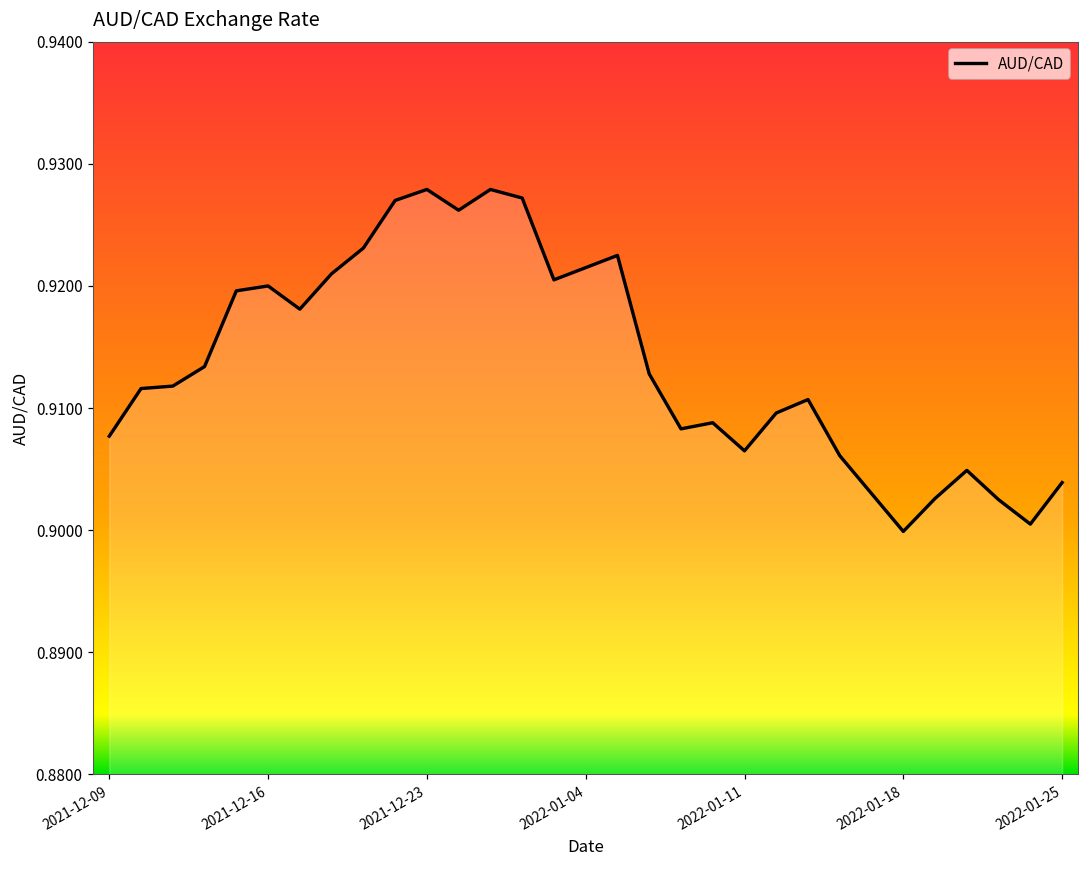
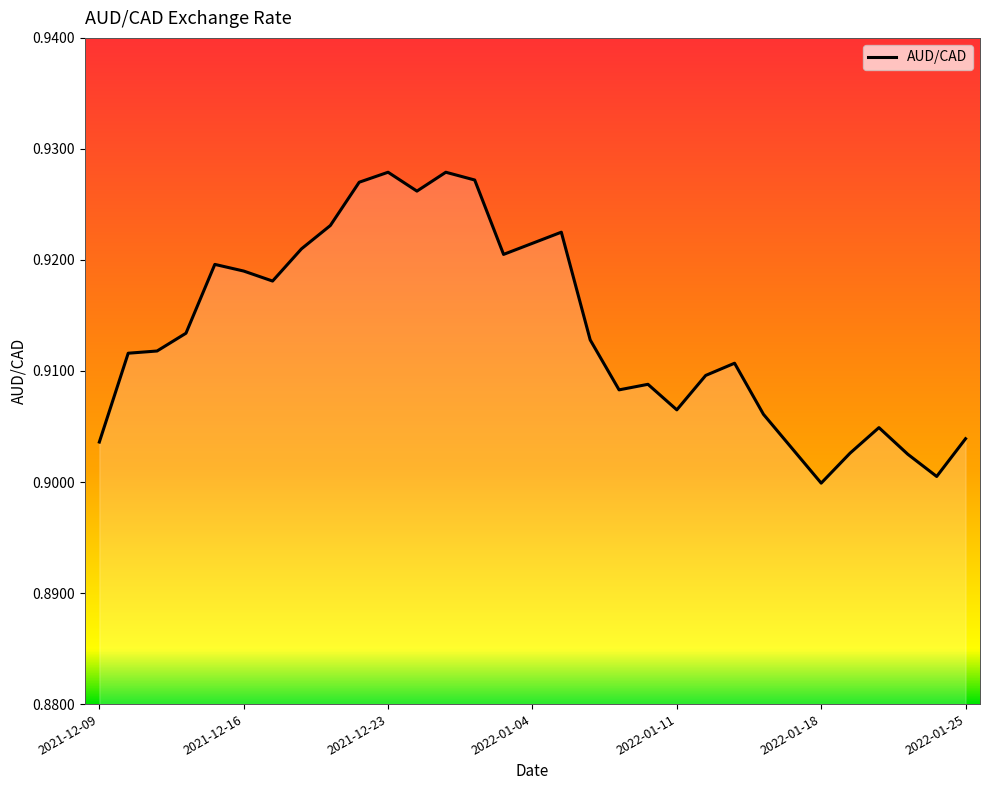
2021-12-09: 0.9077 -> 0.9036
2021-12-16: 0.920 -> 0.919
